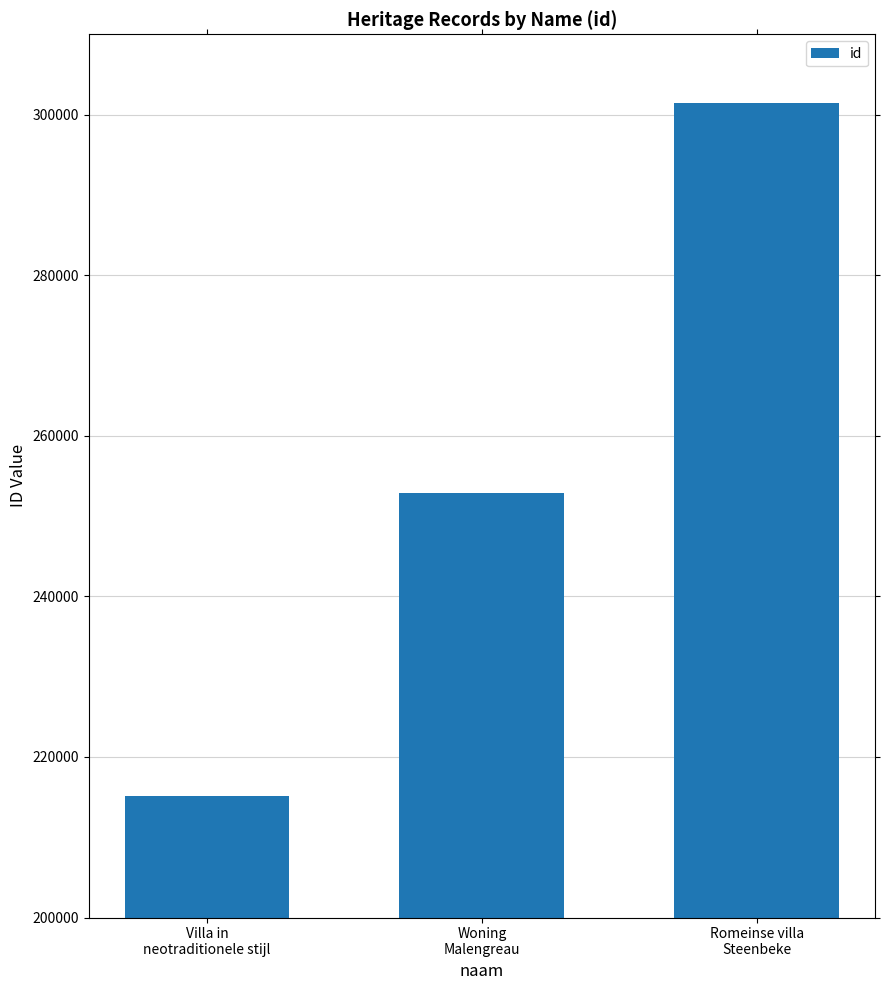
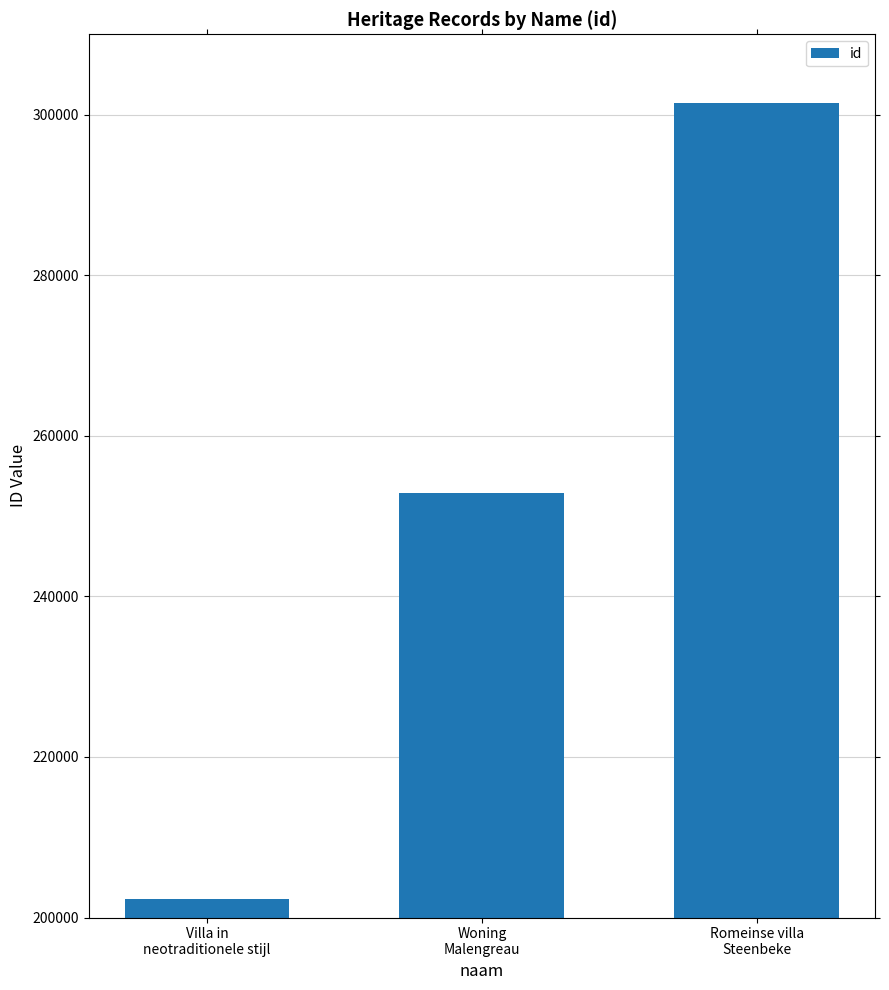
Villa in neotraditionele stijl: 215000 -> 202000
